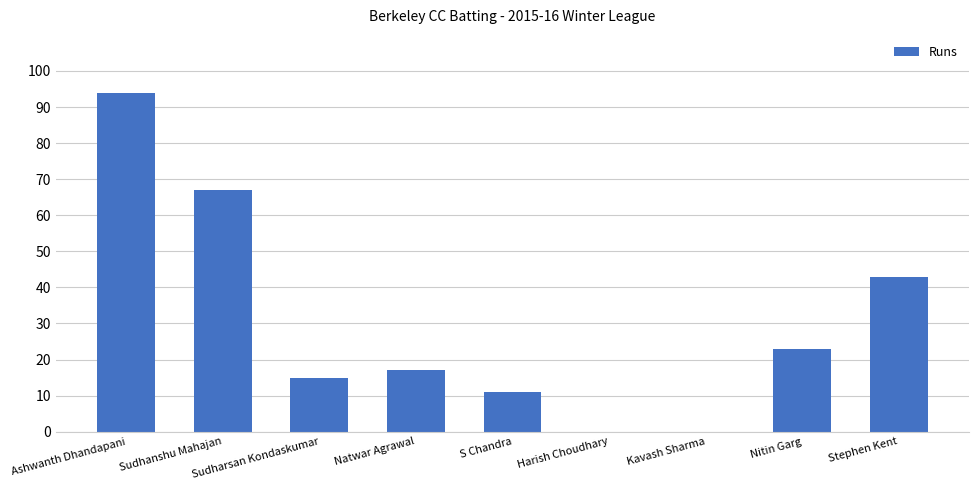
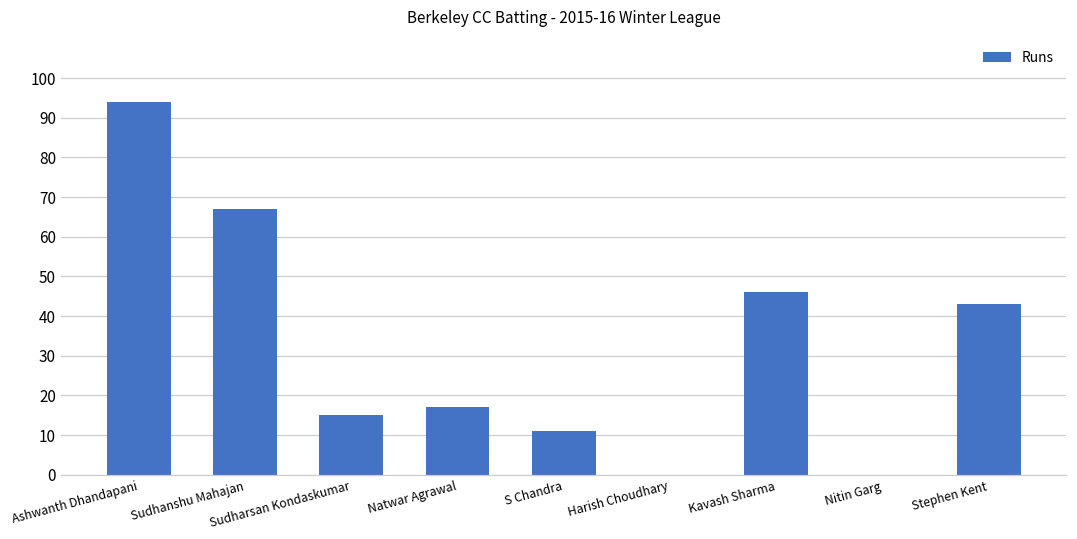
Kavash Sharma: 0 -> 46
Nitin Garg: 23 -> 0
